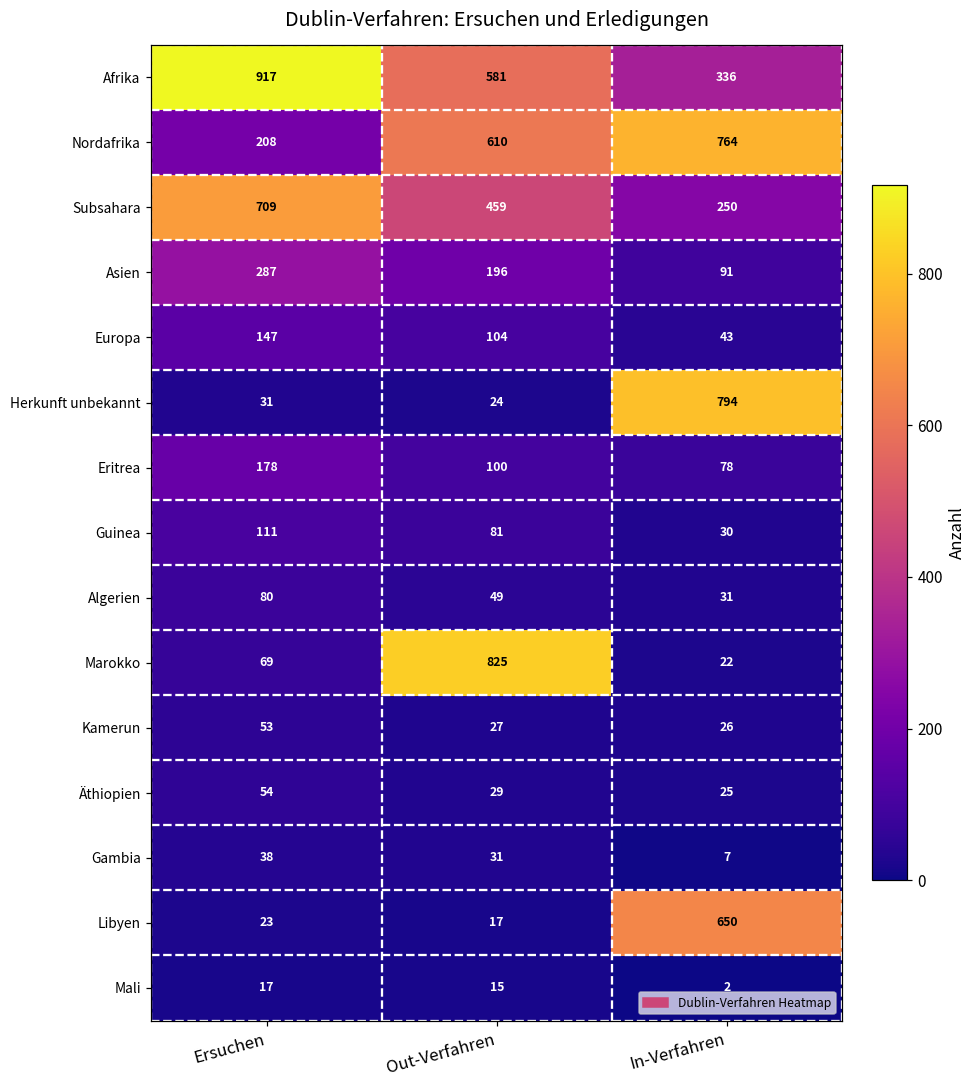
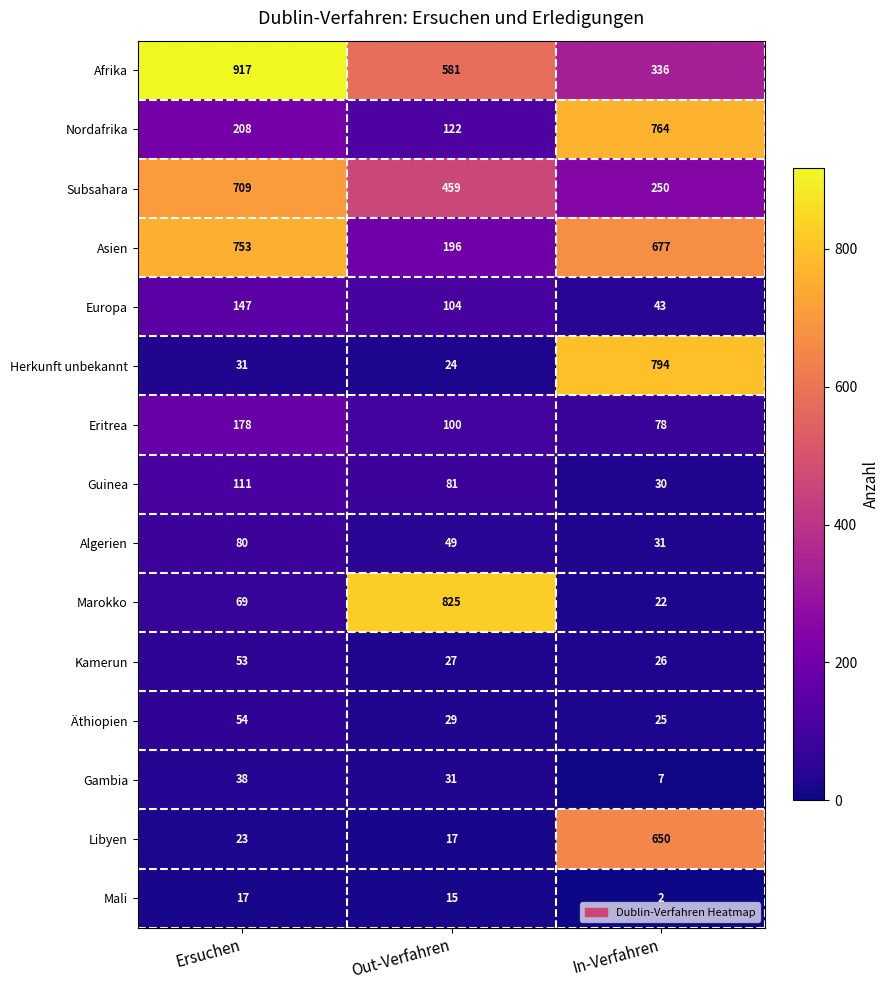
Nordafrika, Out-Verfahren: 610 -> 122
Asien, Ersuchen: 287 -> 753
Asien, In-Verfahren: 91 -> 677
